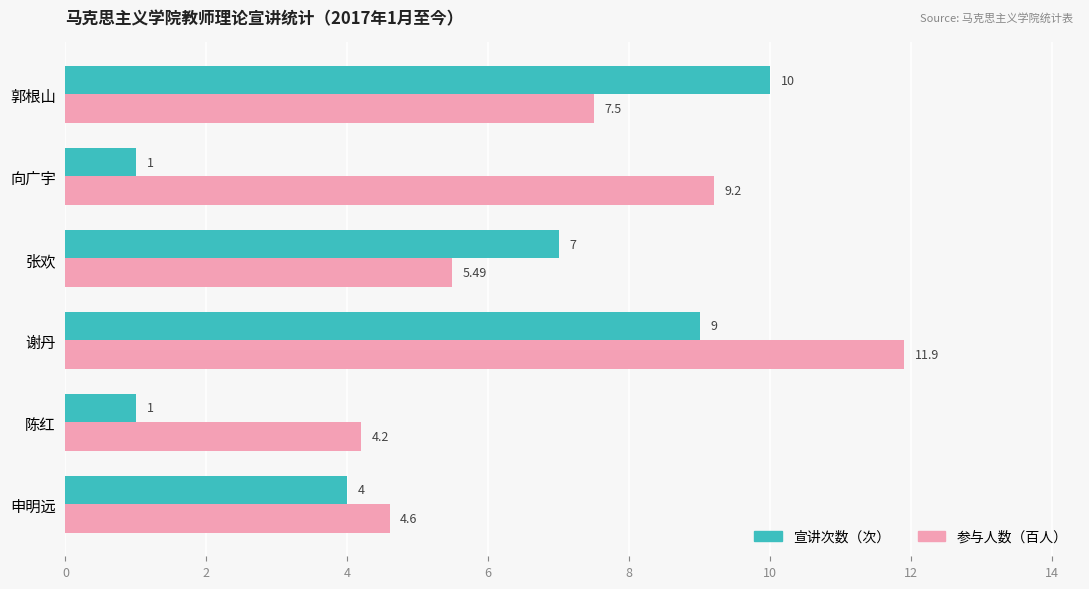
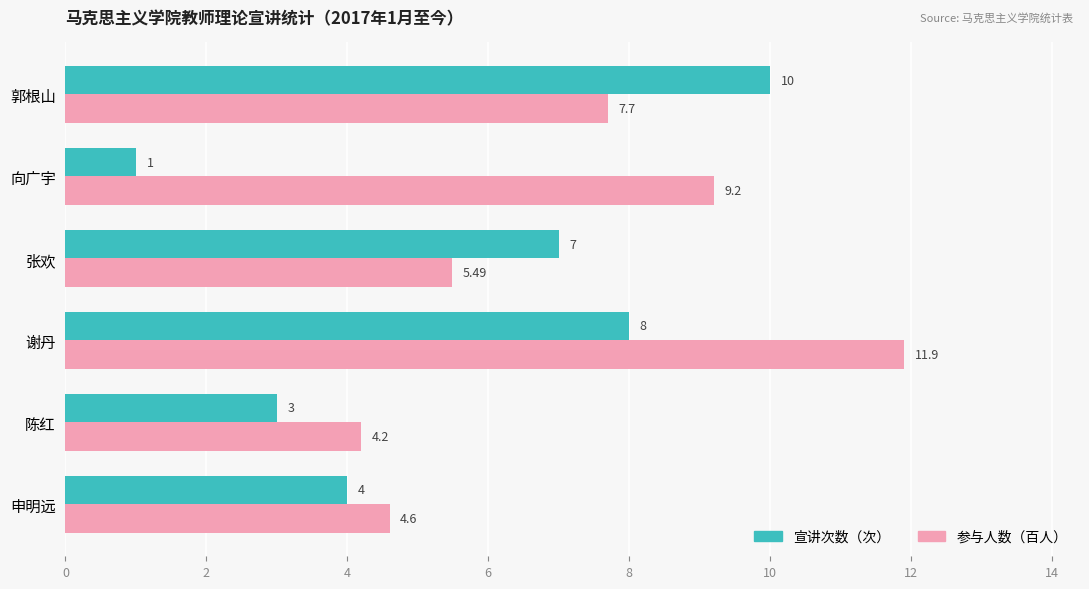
参与人数（百人）, 郭根山: 7.5 -> 7.7
宣讲次数（次）, 谢丹: 9 -> 8
宣讲次数（次）, 陈红: 1 -> 3
